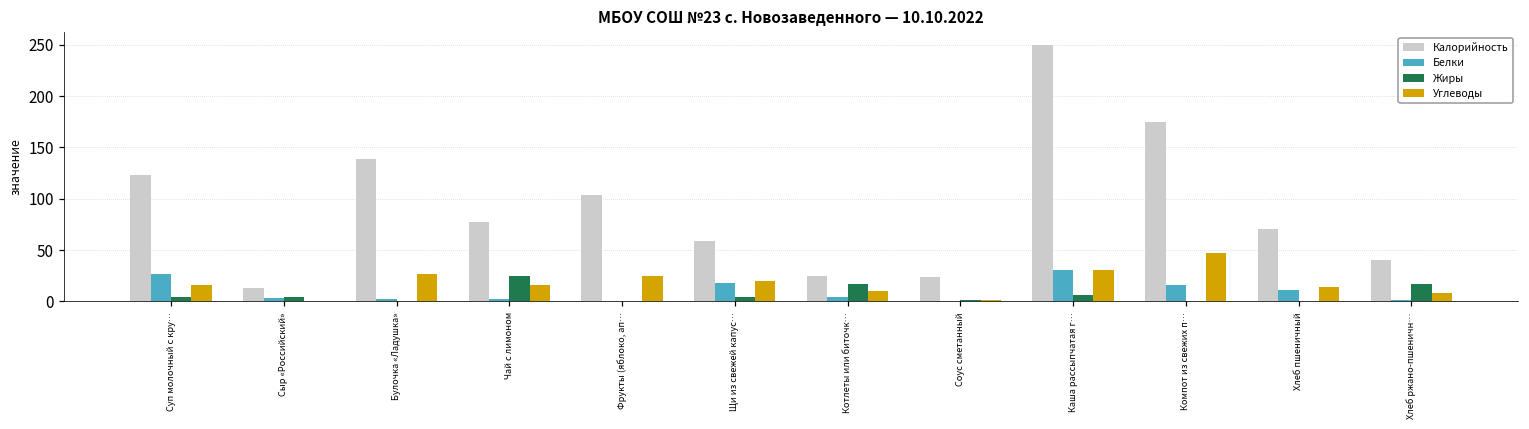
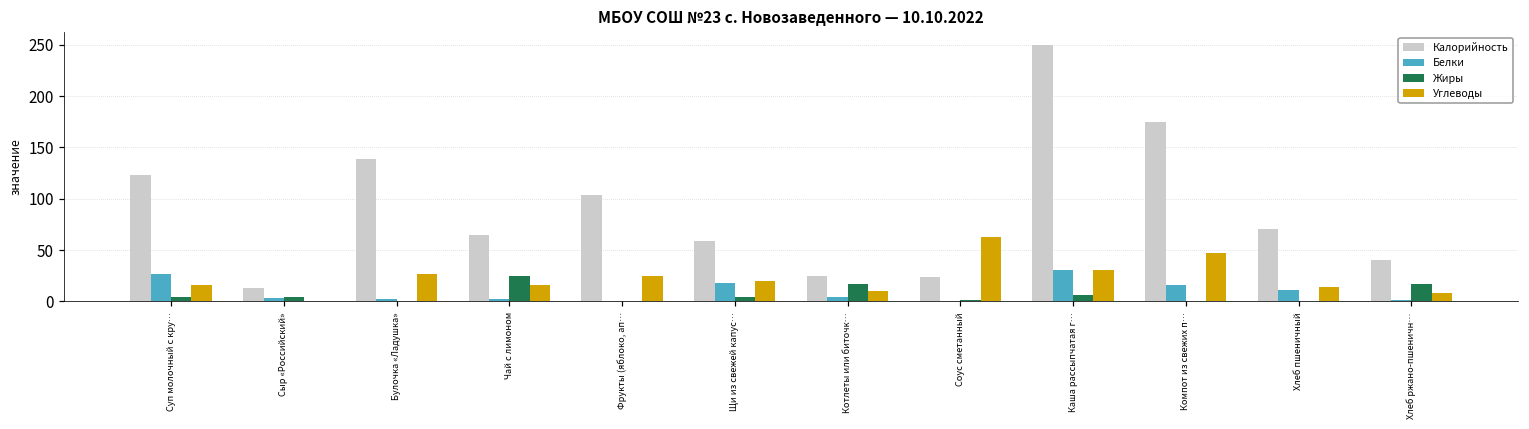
Калорийность, Чай с лимоном: 80 -> 70
Углеводы, Соус сметанный: 0 -> 60
